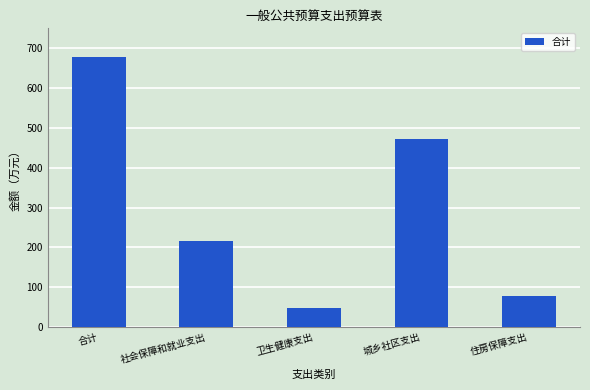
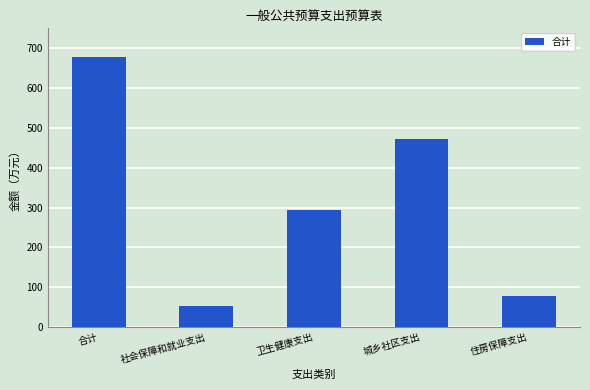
社会保障和就业支出: 220 -> 50
卫生健康支出: 50 -> 300
